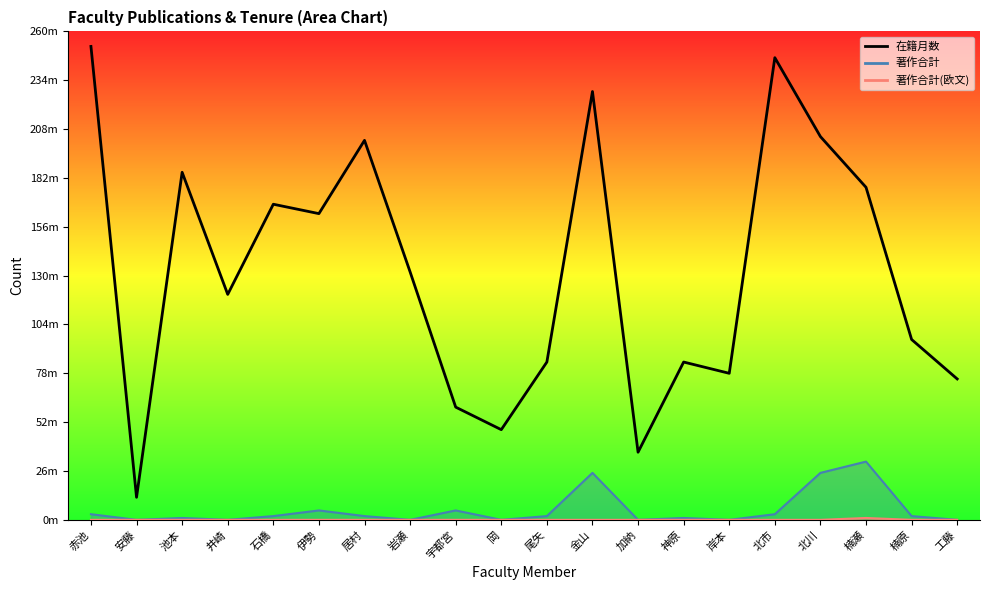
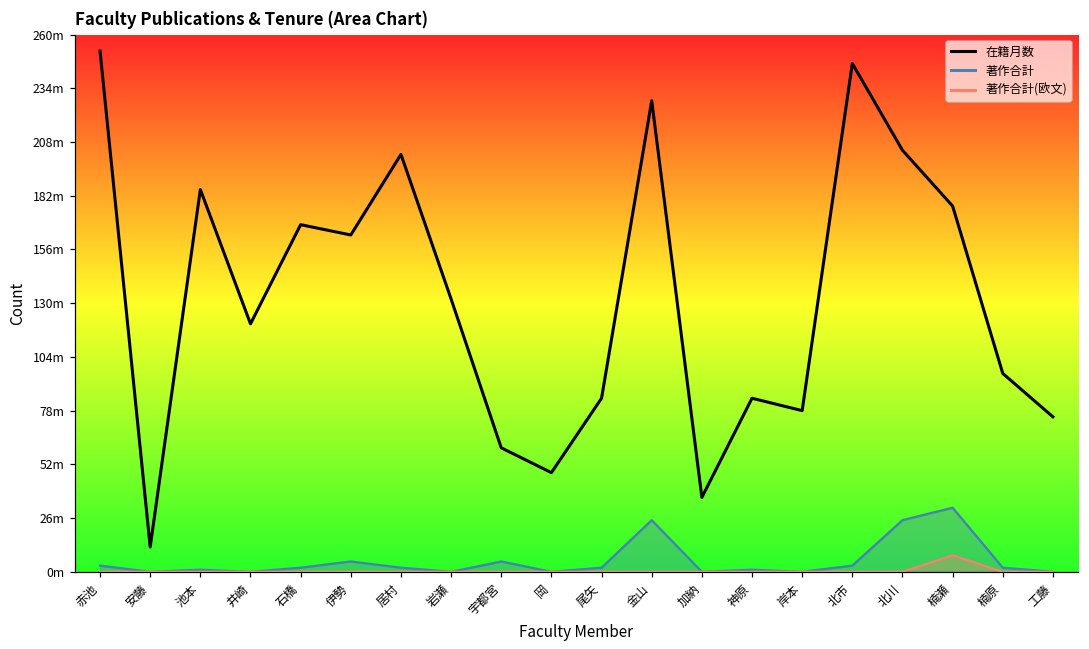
著作合計(欧文), 楠瀬: 1m -> 8m
